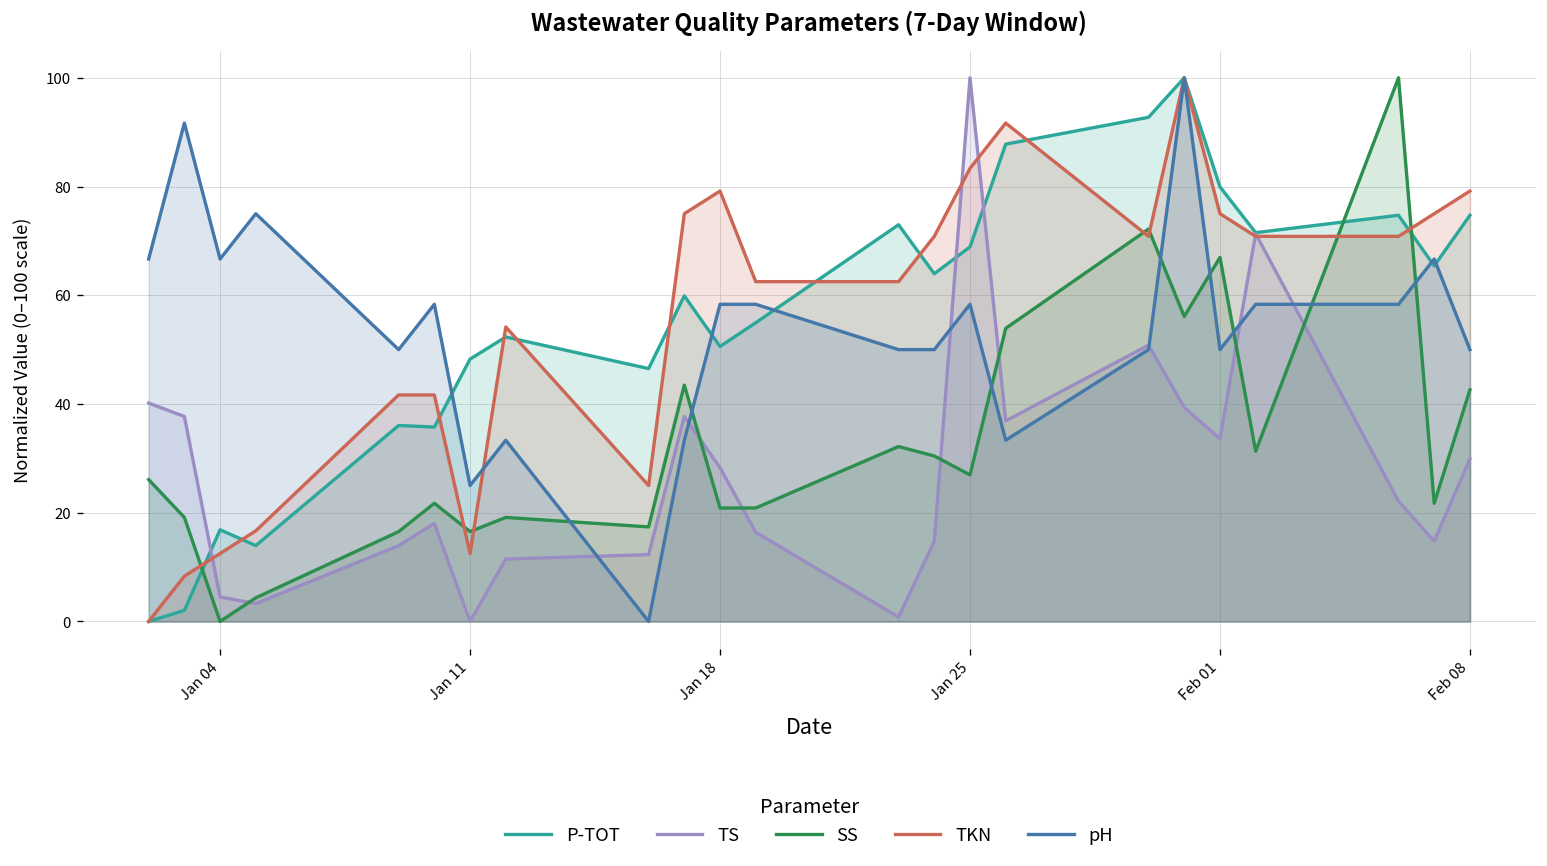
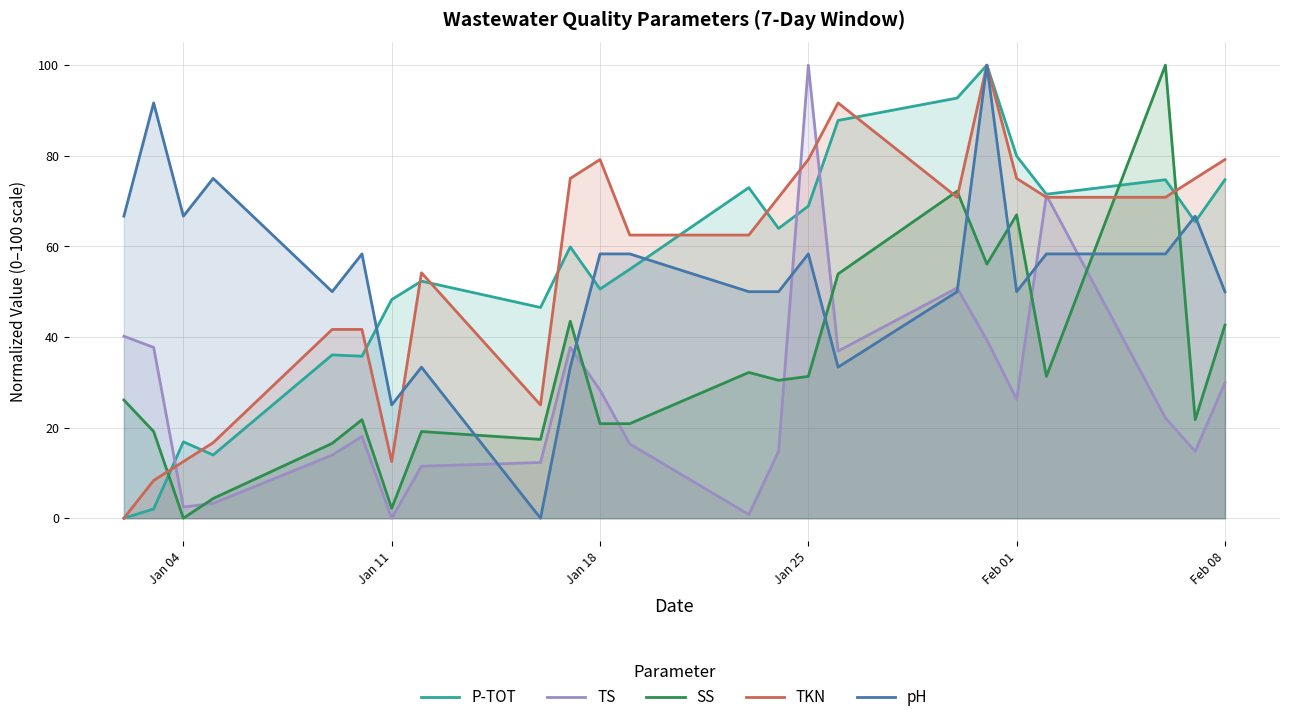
TS, Jan 04: 5 -> 2
SS, Jan 11: 17 -> 2
SS, Jan 25: 27 -> 31
TKN, Jan 25: 83 -> 79
TS, Feb 01: 34 -> 26
